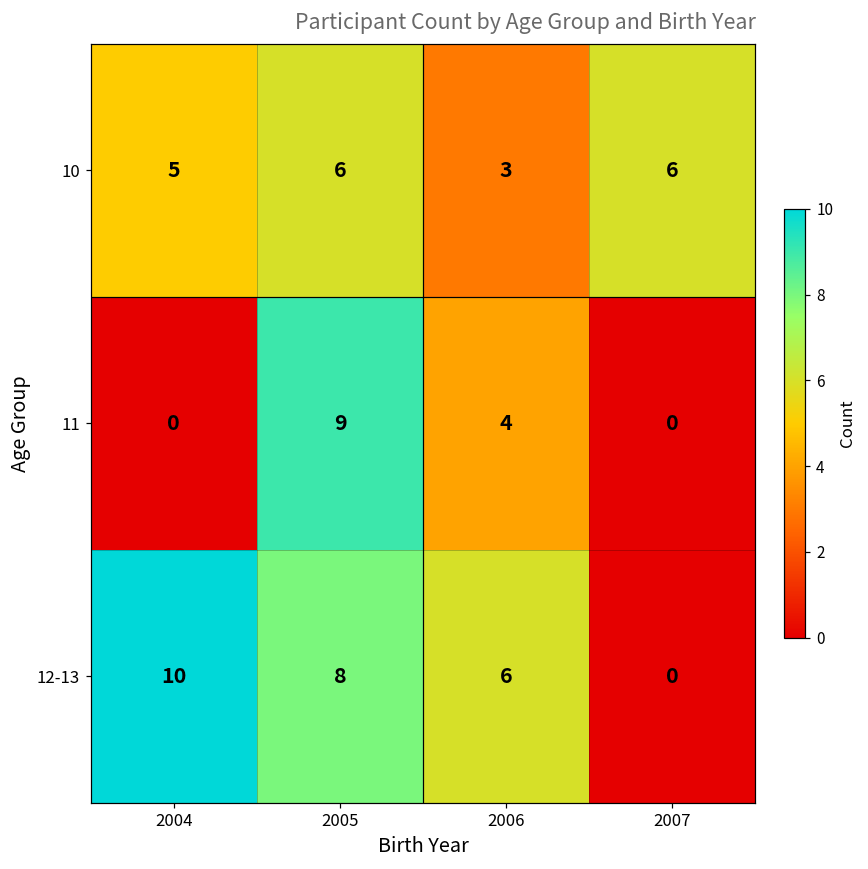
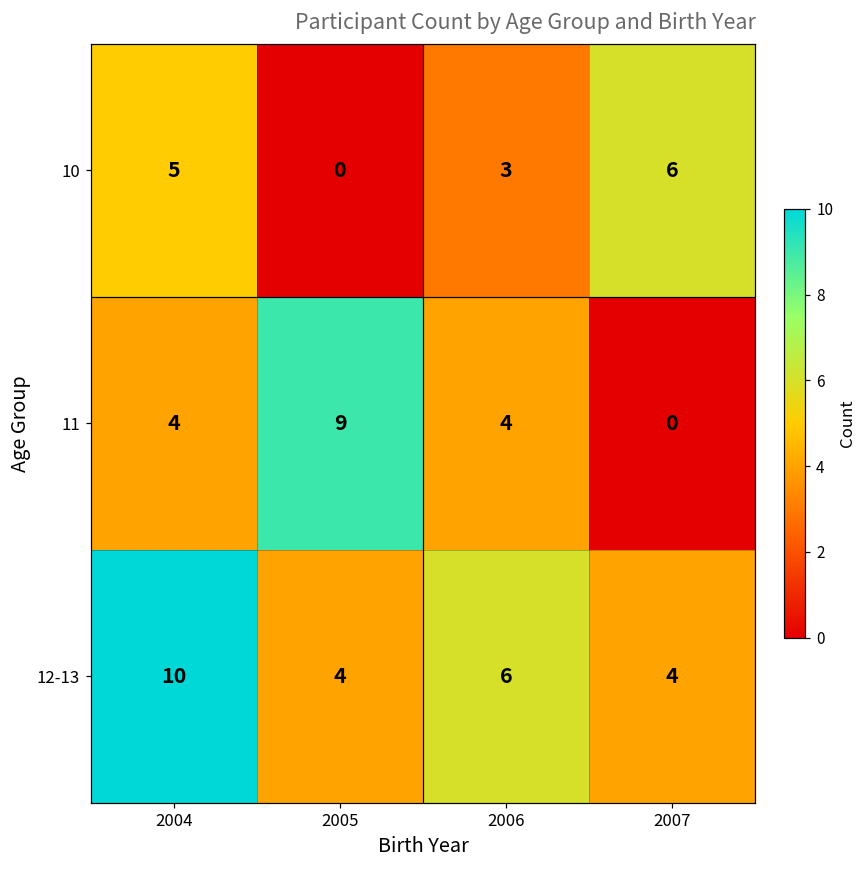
10, 2005: 6 -> 0
11, 2004: 0 -> 4
12-13, 2005: 8 -> 4
12-13, 2007: 0 -> 4
